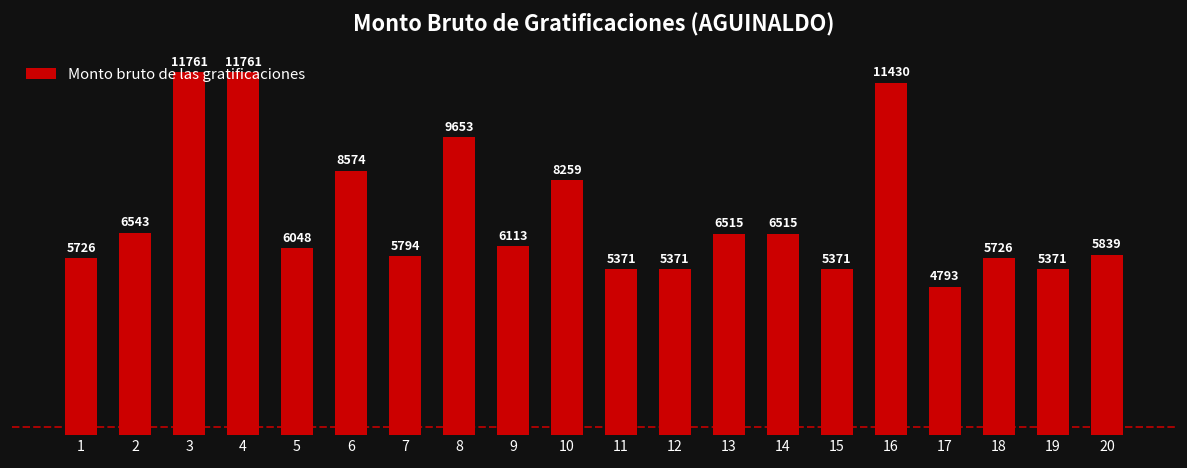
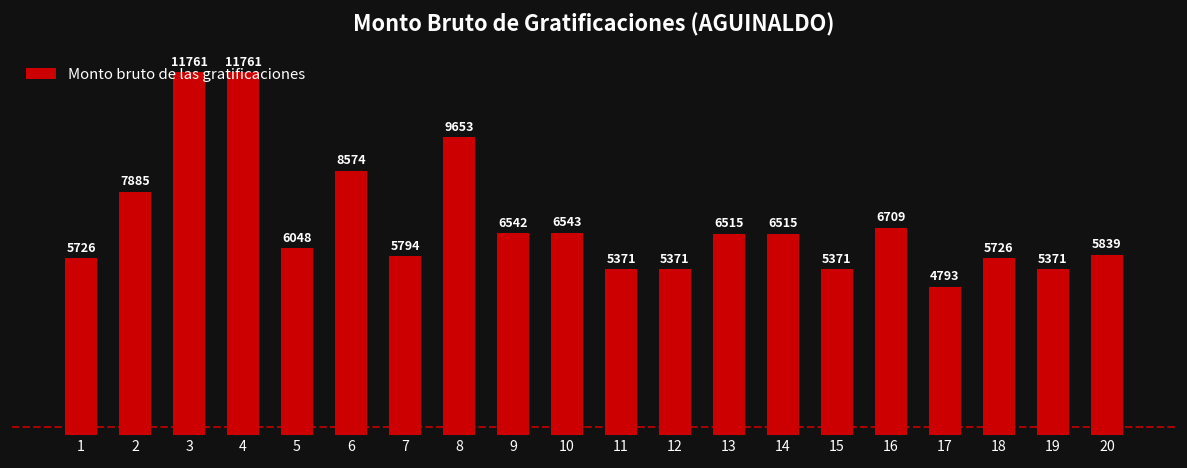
2: 6543 -> 7885
9: 6113 -> 6542
10: 8259 -> 6543
16: 11430 -> 6709
